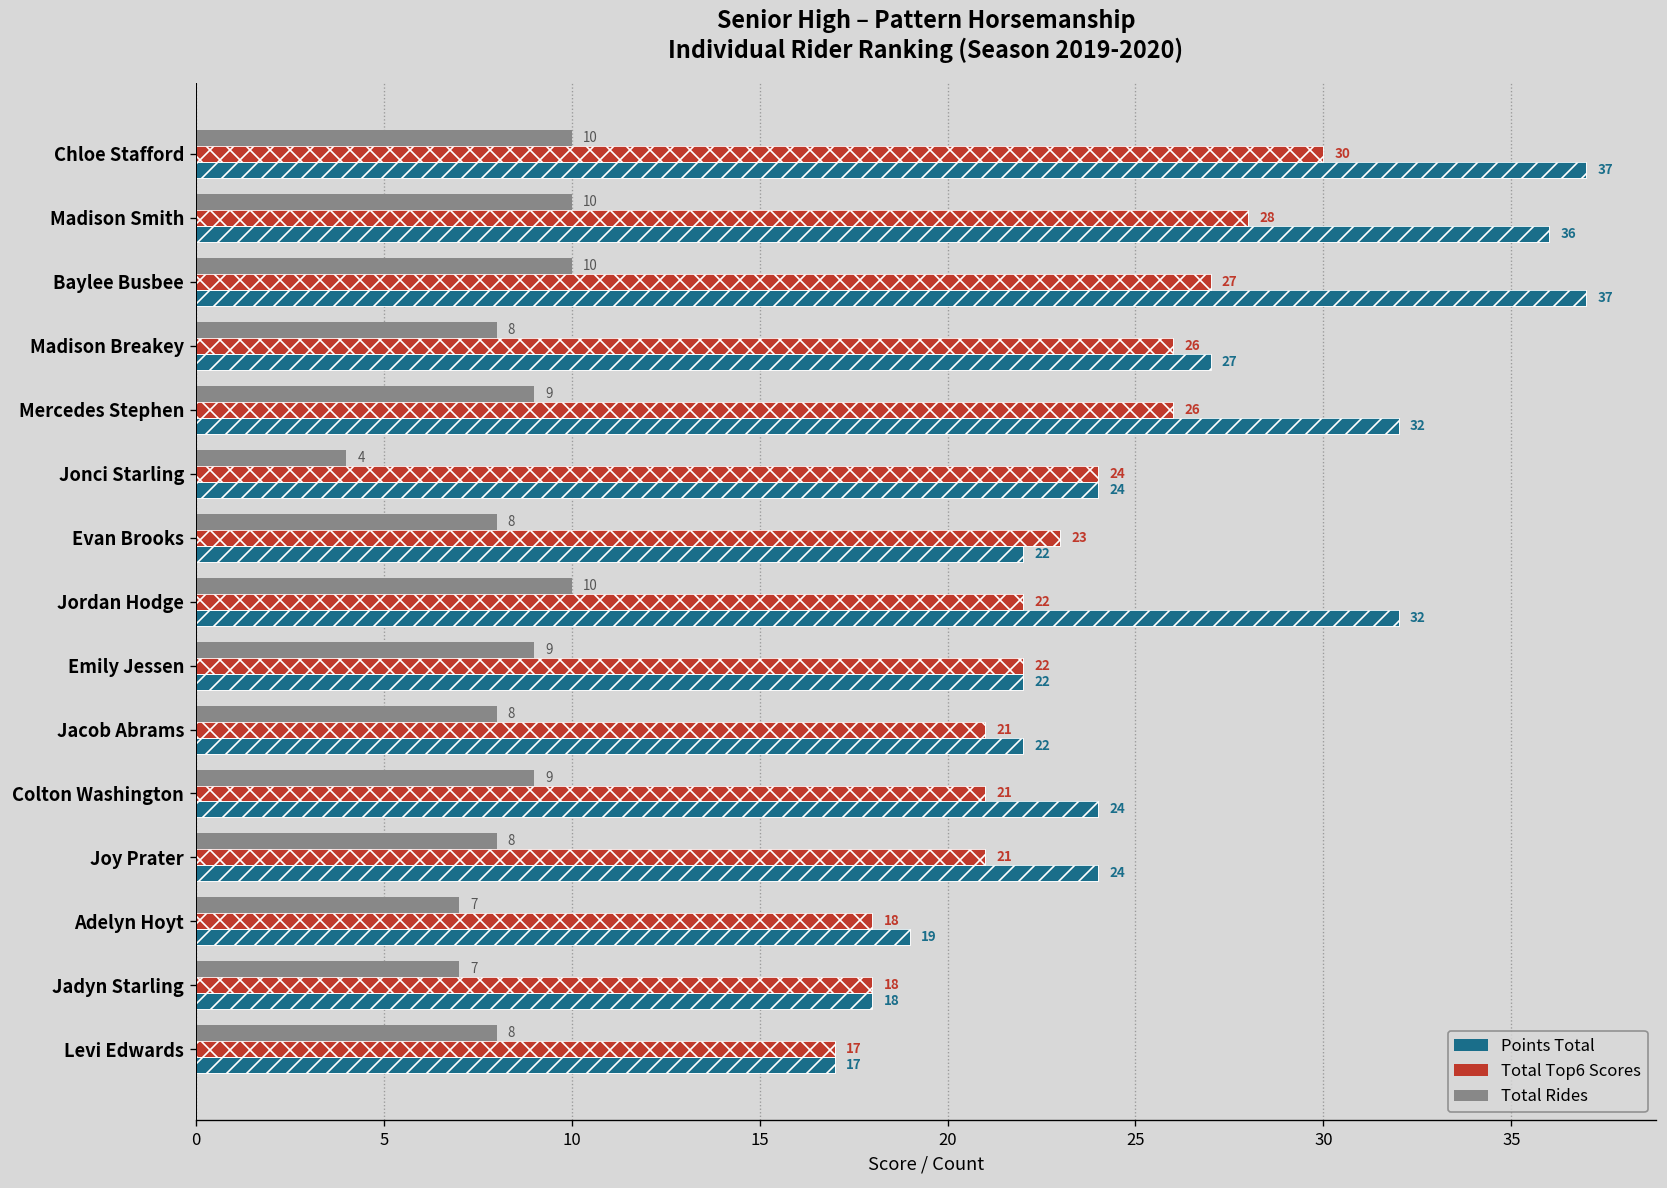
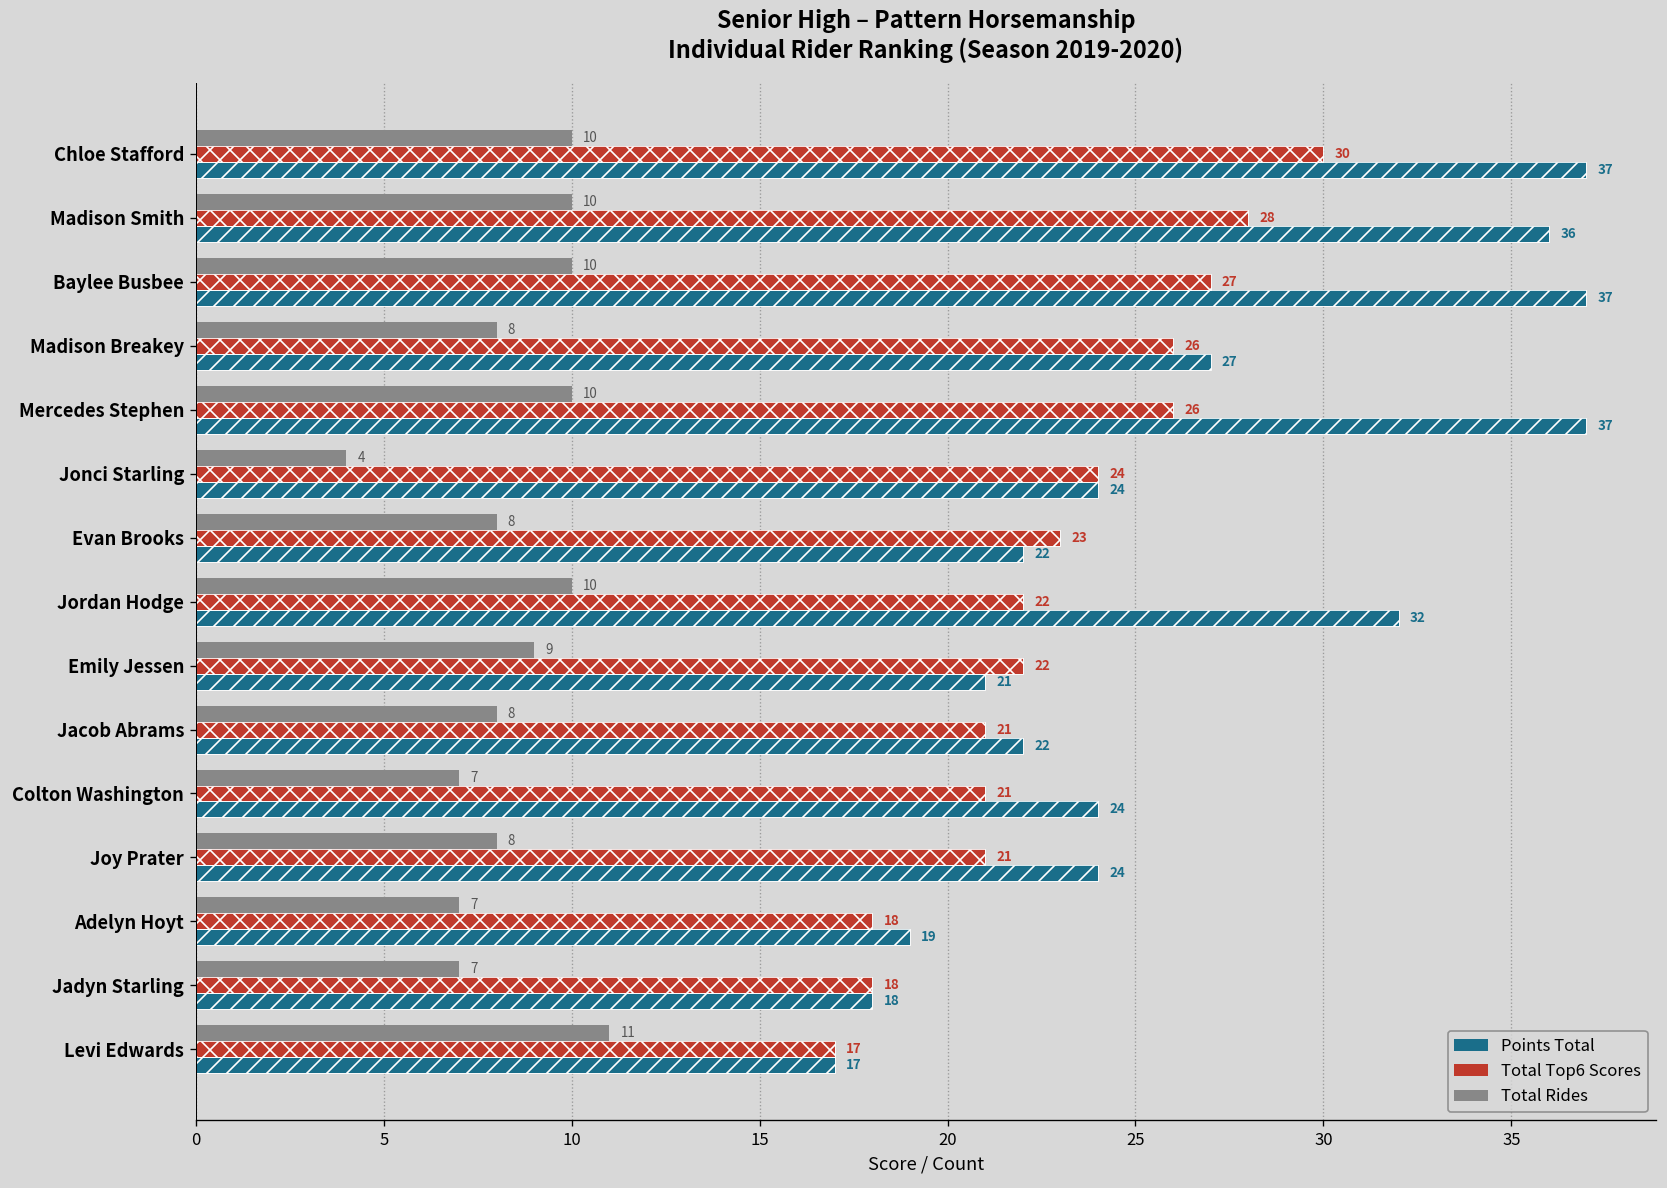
Total Rides, Mercedes Stephen: 9 -> 10
Points Total, Mercedes Stephen: 32 -> 37
Points Total, Emily Jessen: 22 -> 21
Total Rides, Colton Washington: 9 -> 7
Total Rides, Levi Edwards: 8 -> 11
